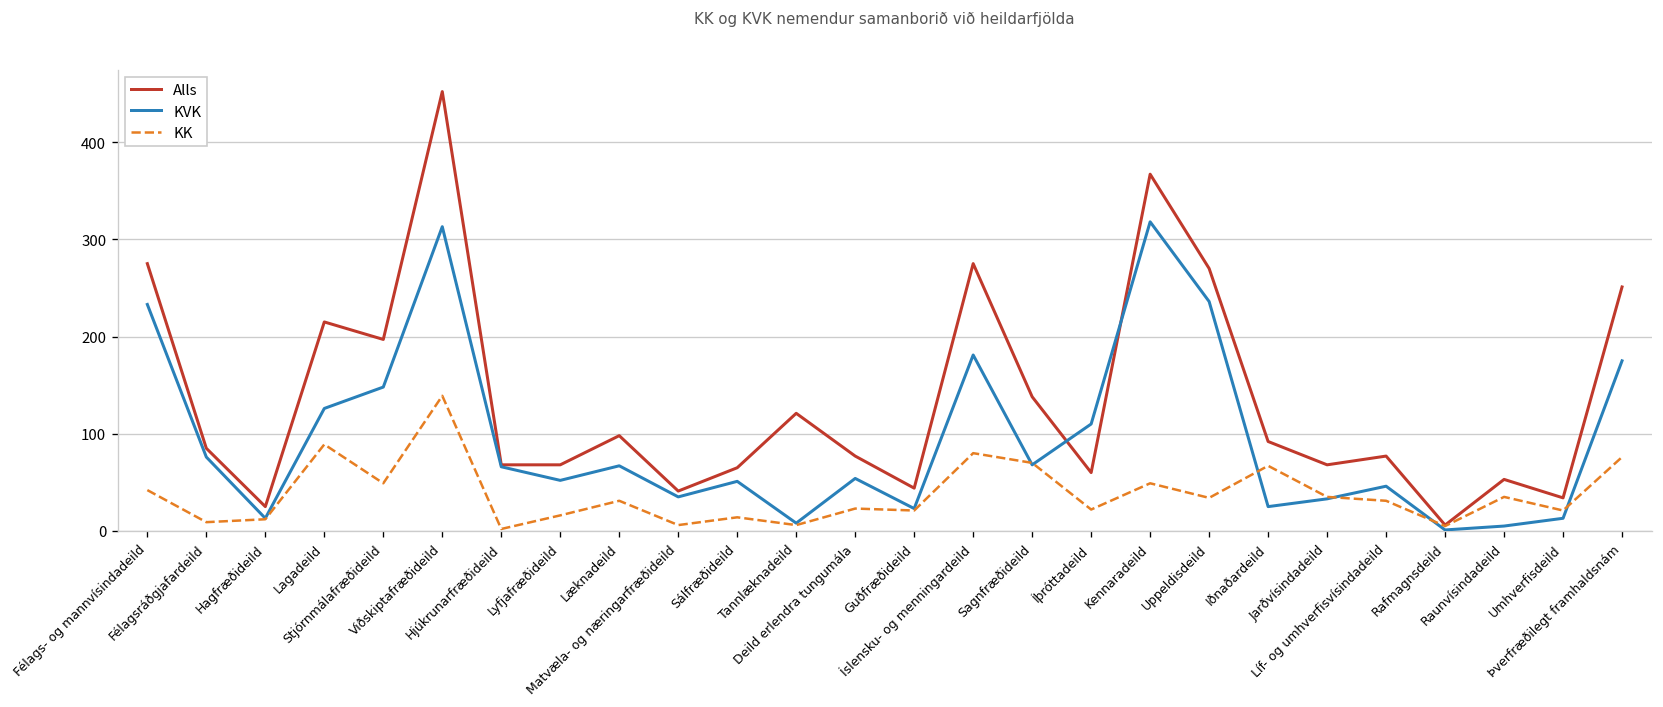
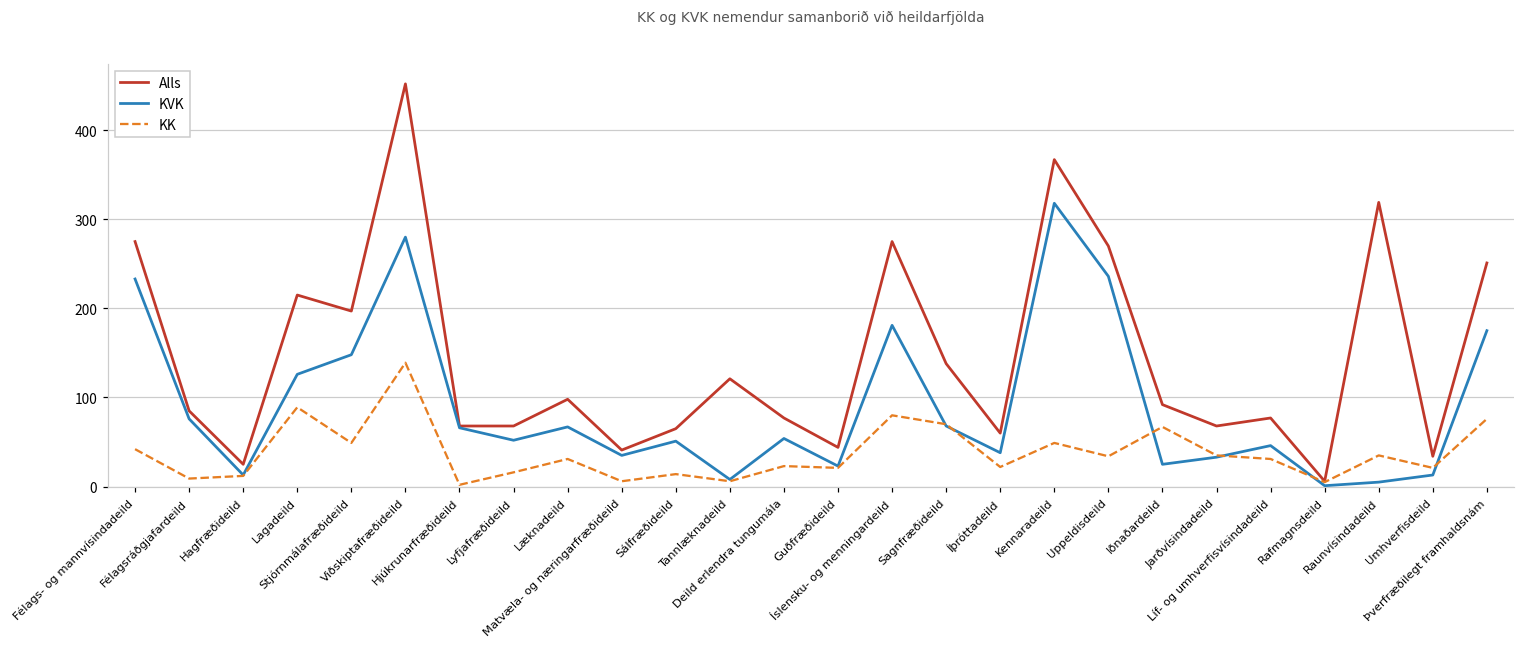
KVK, Viðskiptafræðideild: 310 -> 280
KVK, Íþróttadeild: 110 -> 40
Alls, Raunvísindadeild: 50 -> 320
